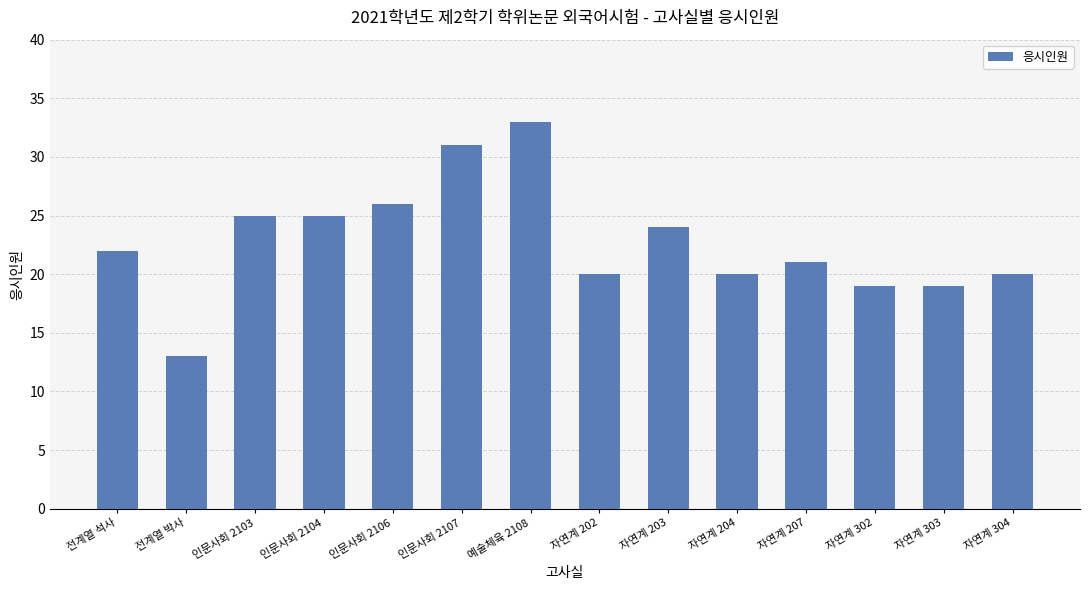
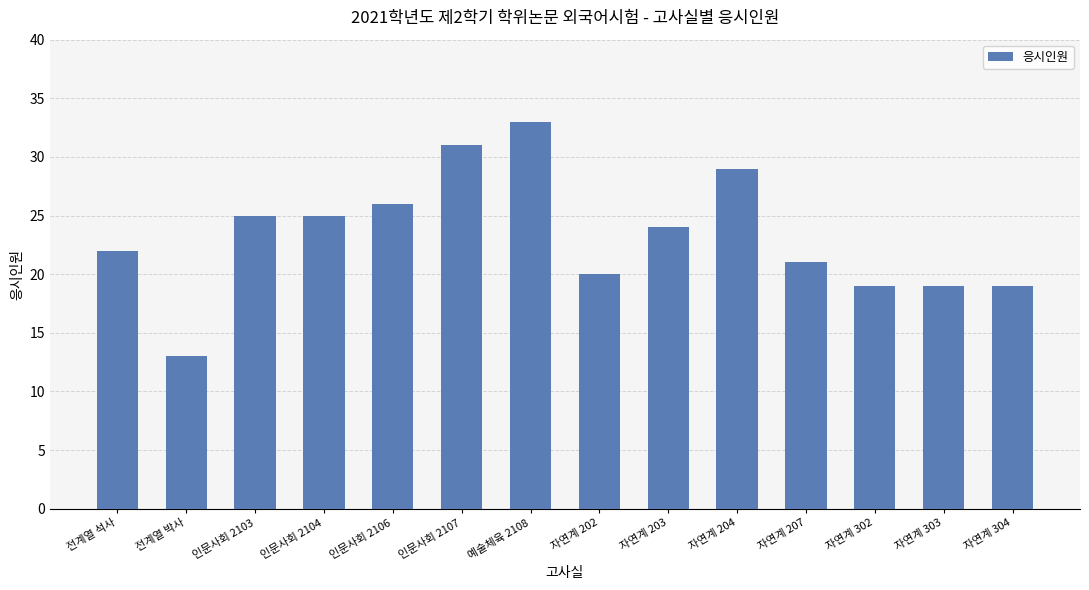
자연계 204: 20 -> 29
자연계 304: 20 -> 19
